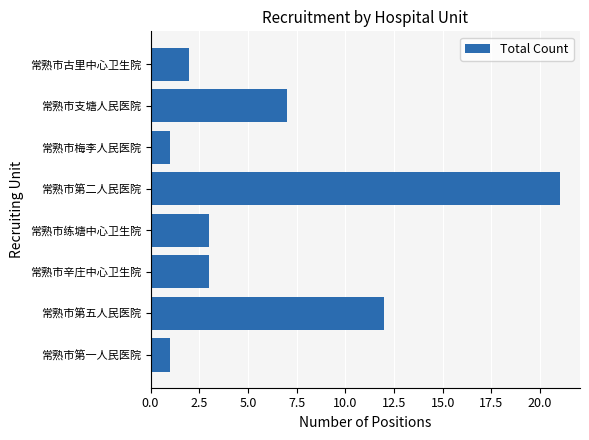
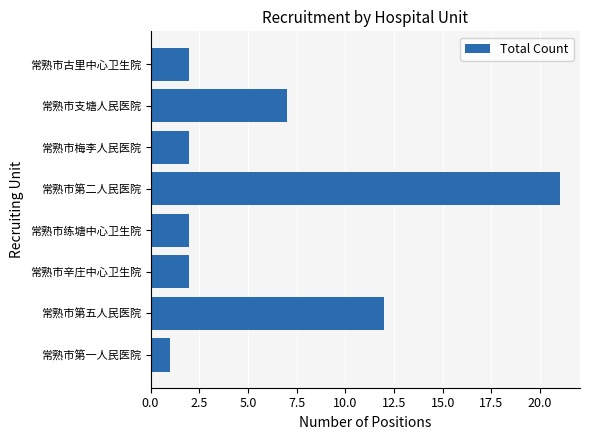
常熟市梅李人民医院: 1 -> 2
常熟市练塘中心卫生院: 3 -> 2
常熟市辛庄中心卫生院: 3 -> 2
